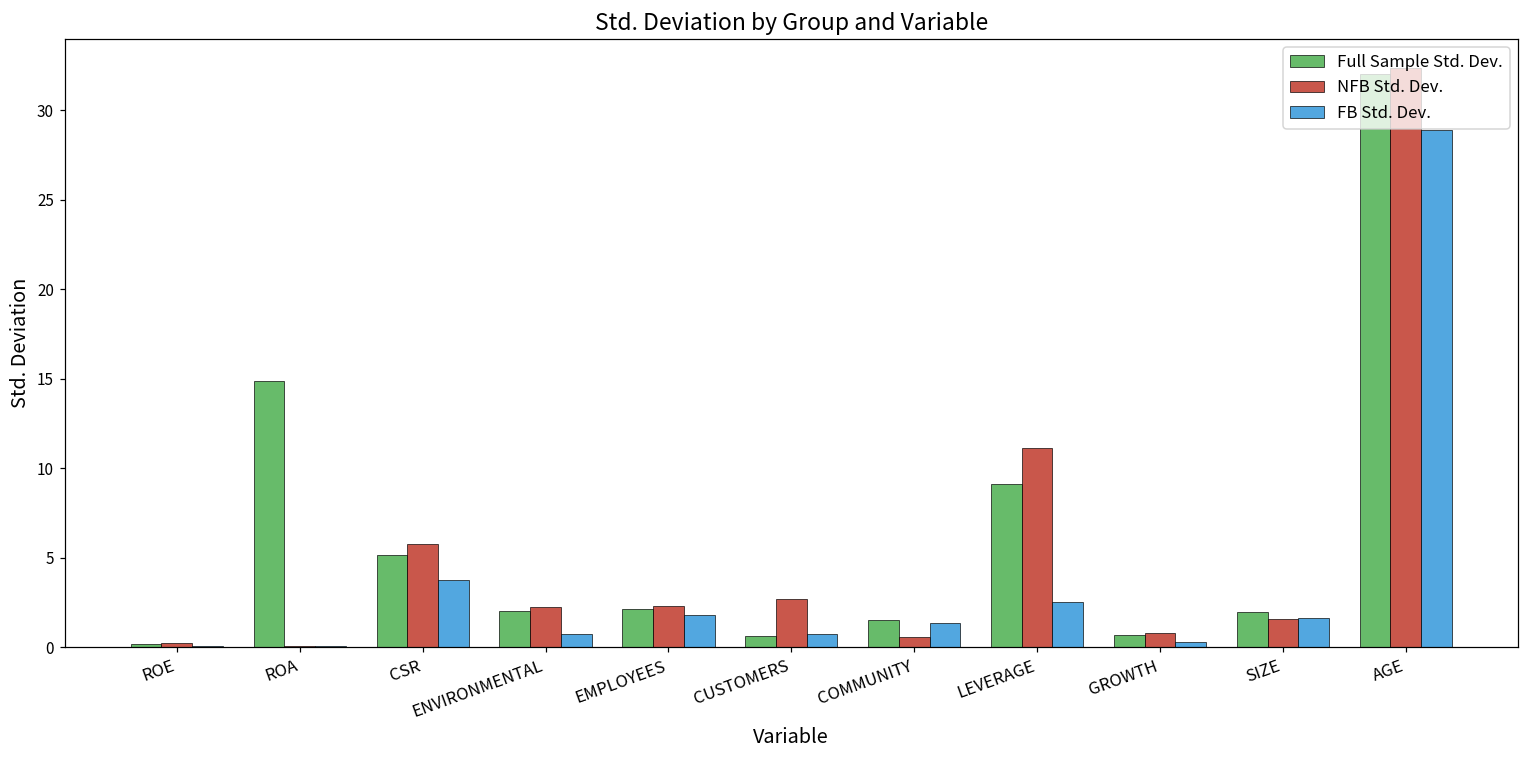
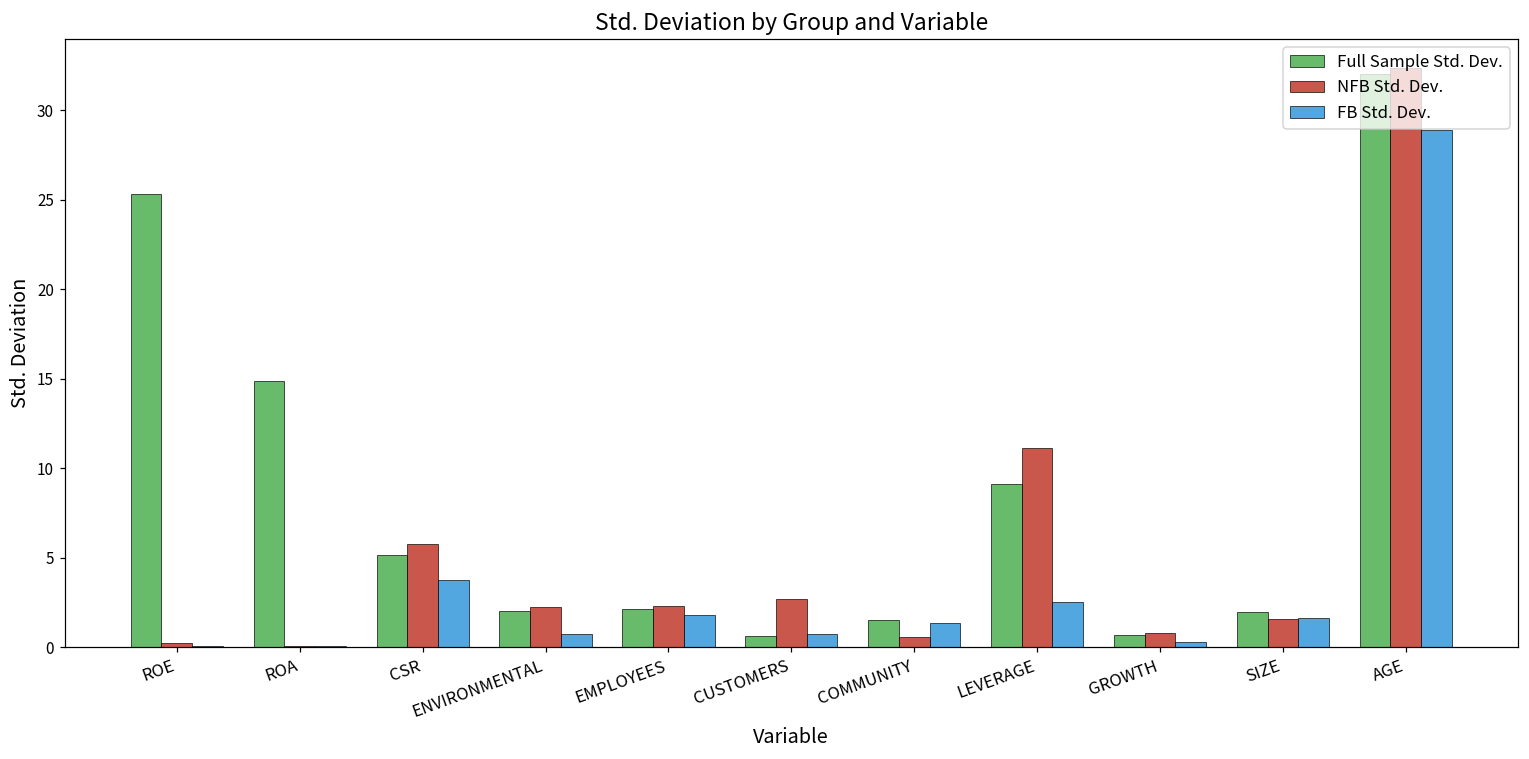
Full Sample Std. Dev., ROE: 0.2 -> 25.3
